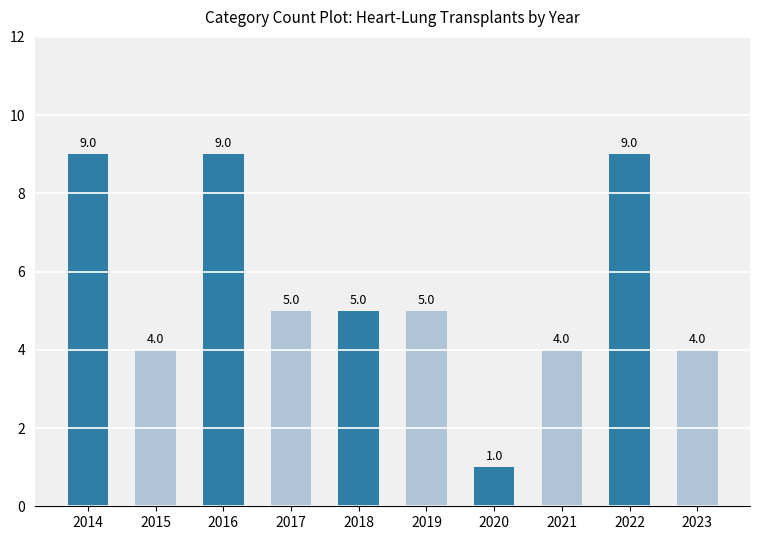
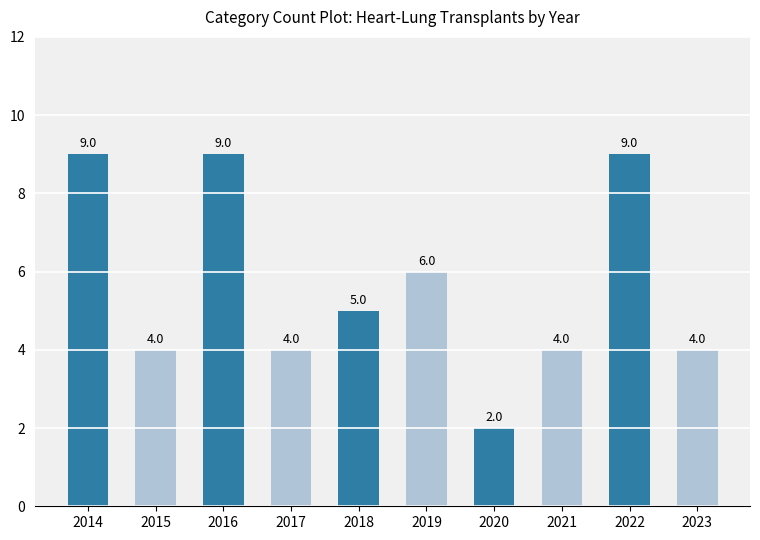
2017: 5.0 -> 4.0
2019: 5.0 -> 6.0
2020: 1.0 -> 2.0
